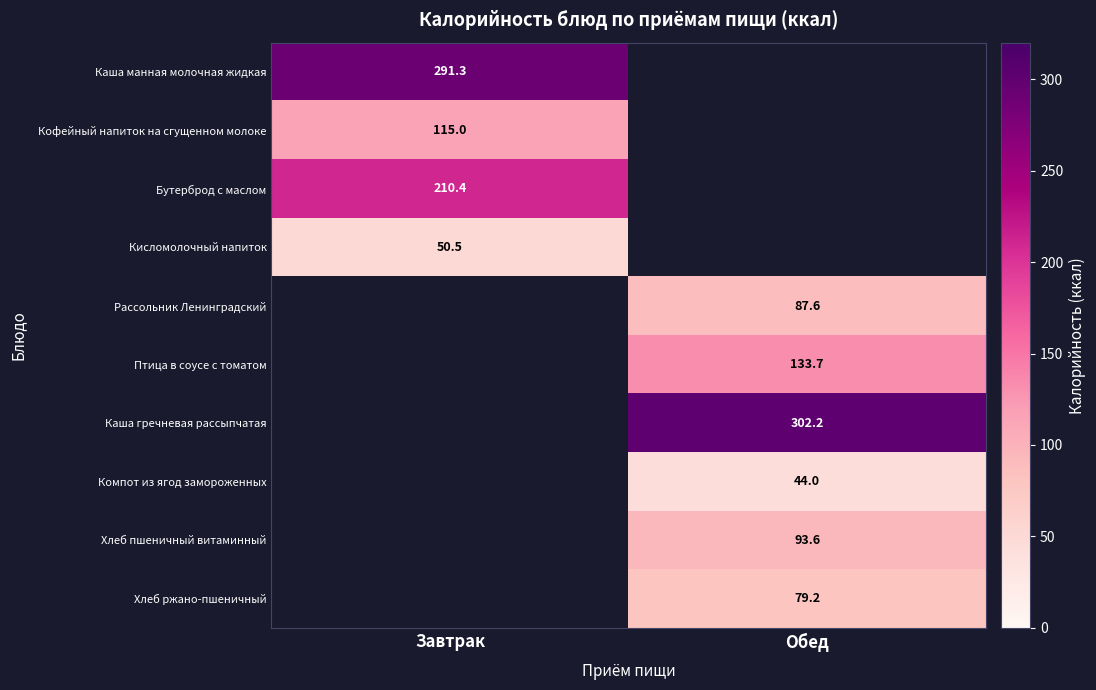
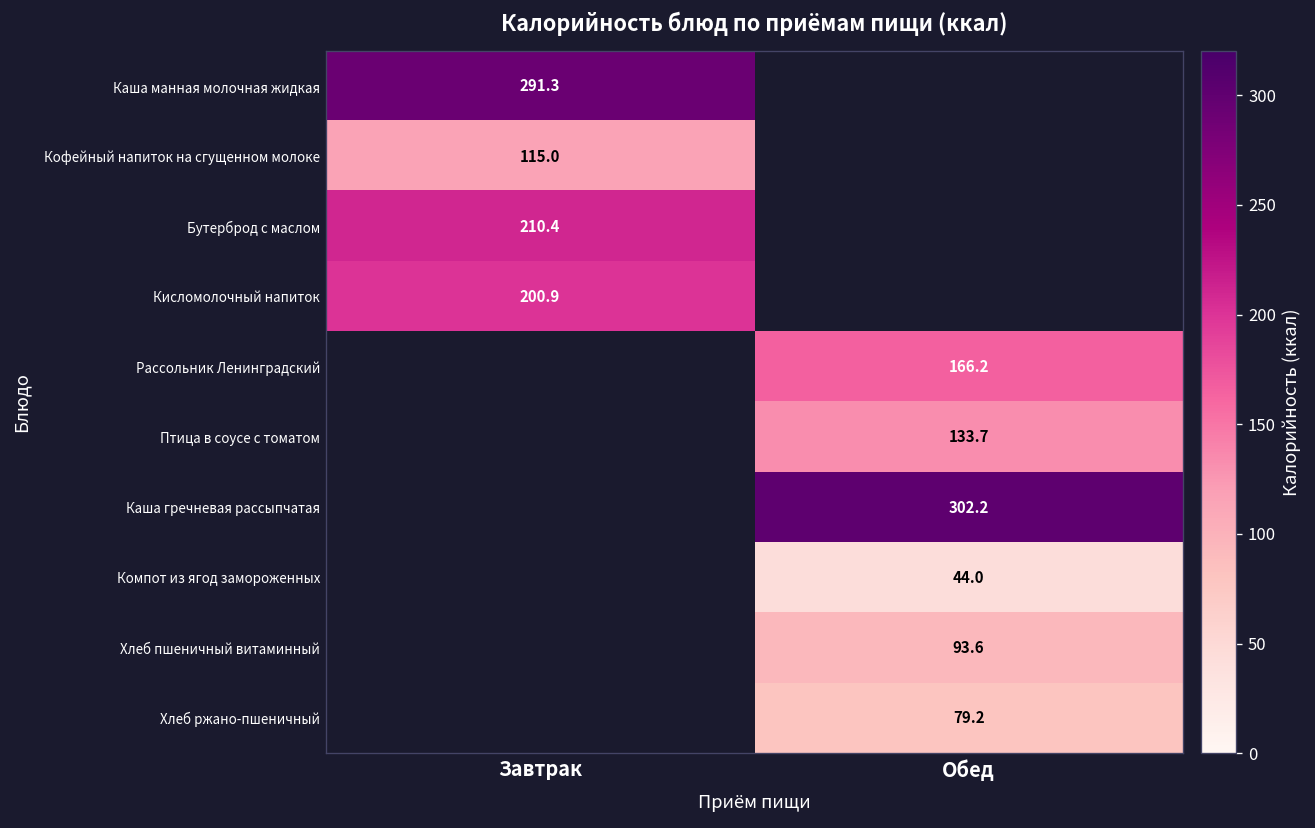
Кисломолочный напиток, Завтрак: 50.5 -> 200.9
Рассольник Ленинградский, Обед: 87.6 -> 166.2
